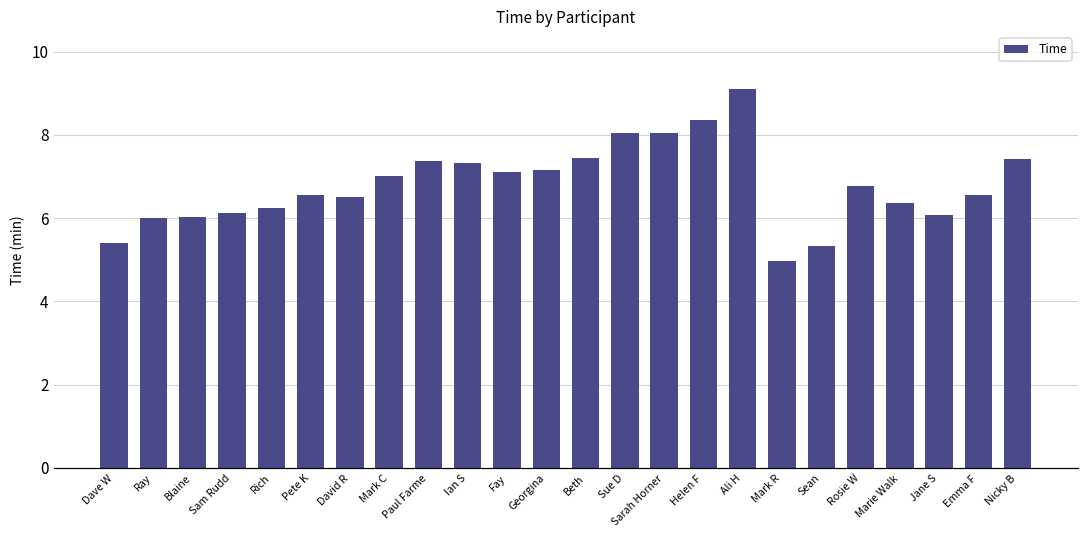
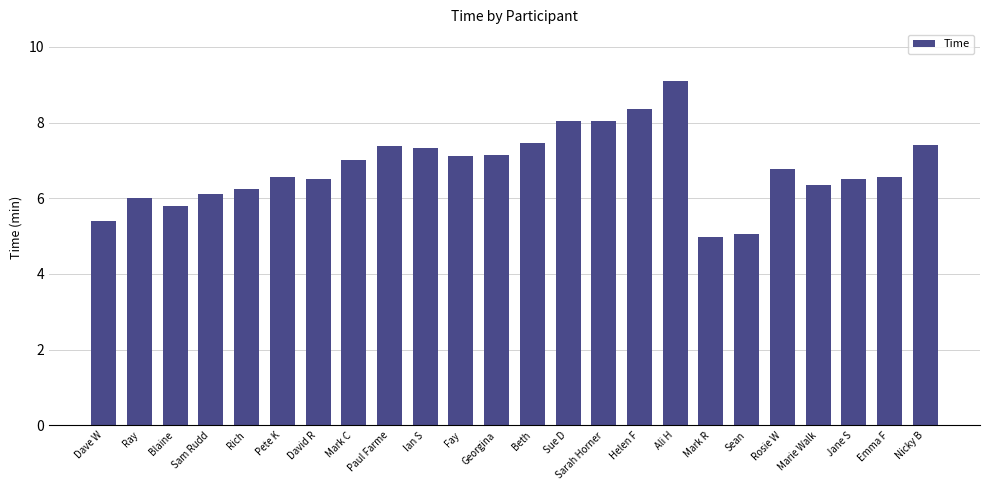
Blaine: 6.0 -> 5.8
Sean: 5.3 -> 5.1
Jane S: 6.1 -> 6.5
